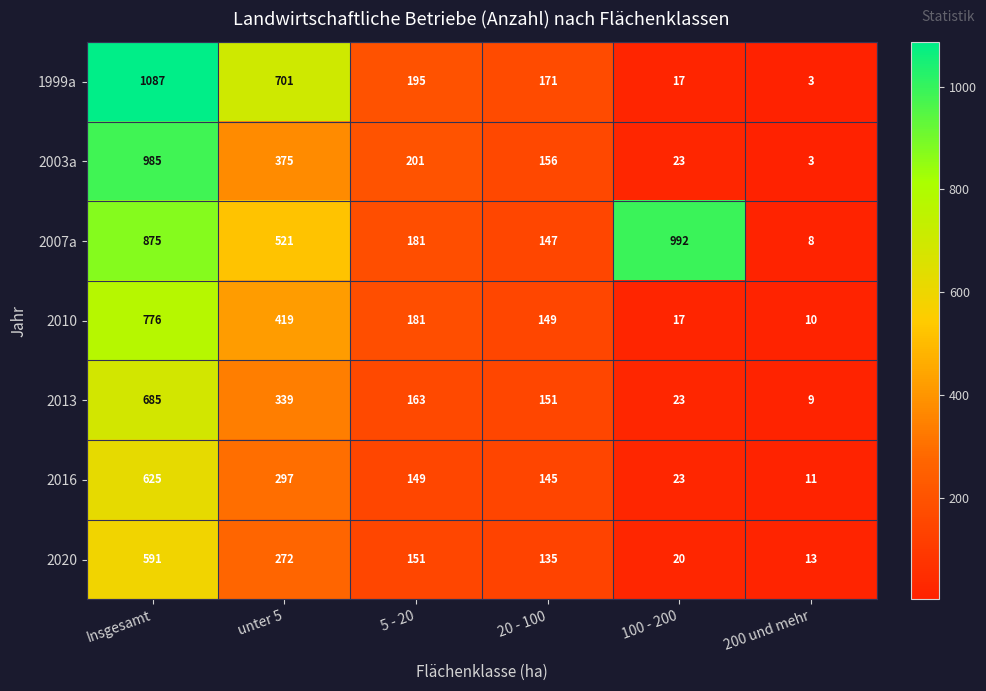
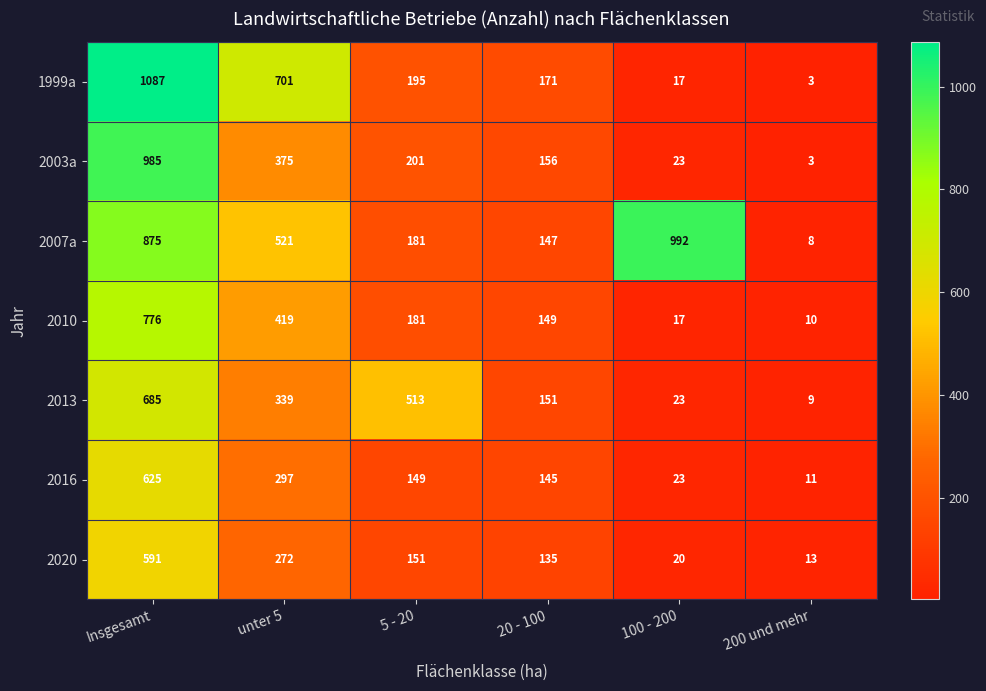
2013, 5 - 20: 163 -> 513
